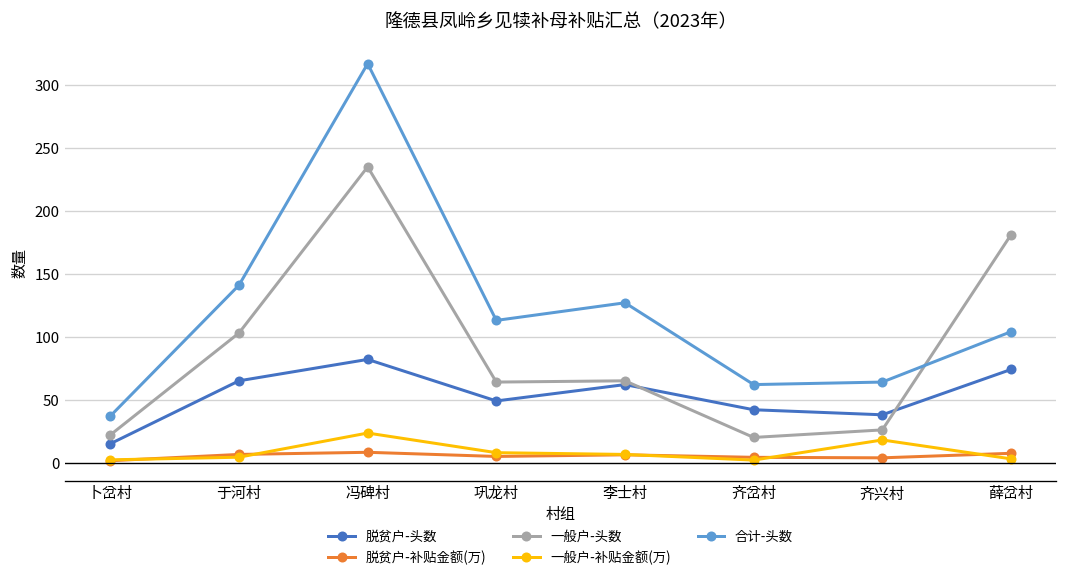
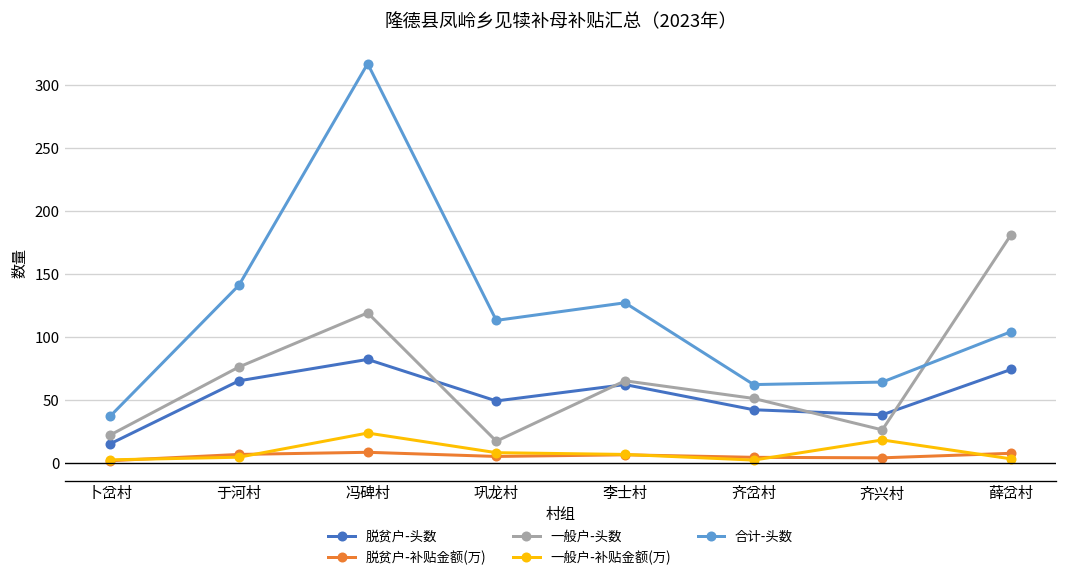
一般户-头数, 于河村: 103 -> 76
一般户-头数, 冯碑村: 235 -> 119
一般户-头数, 巩龙村: 64 -> 17
一般户-头数, 齐岔村: 20 -> 51
